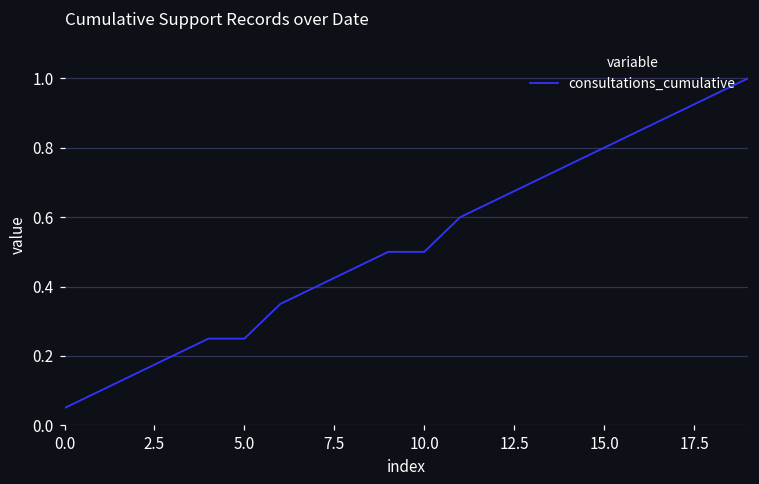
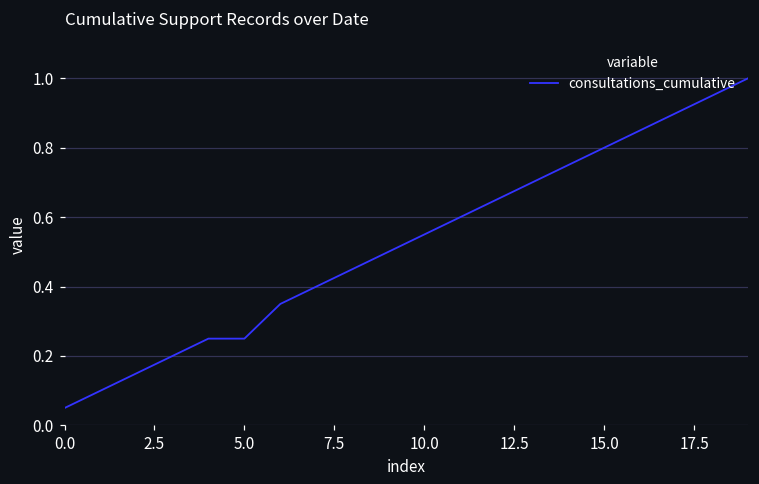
10.0: 0.50 -> 0.55
